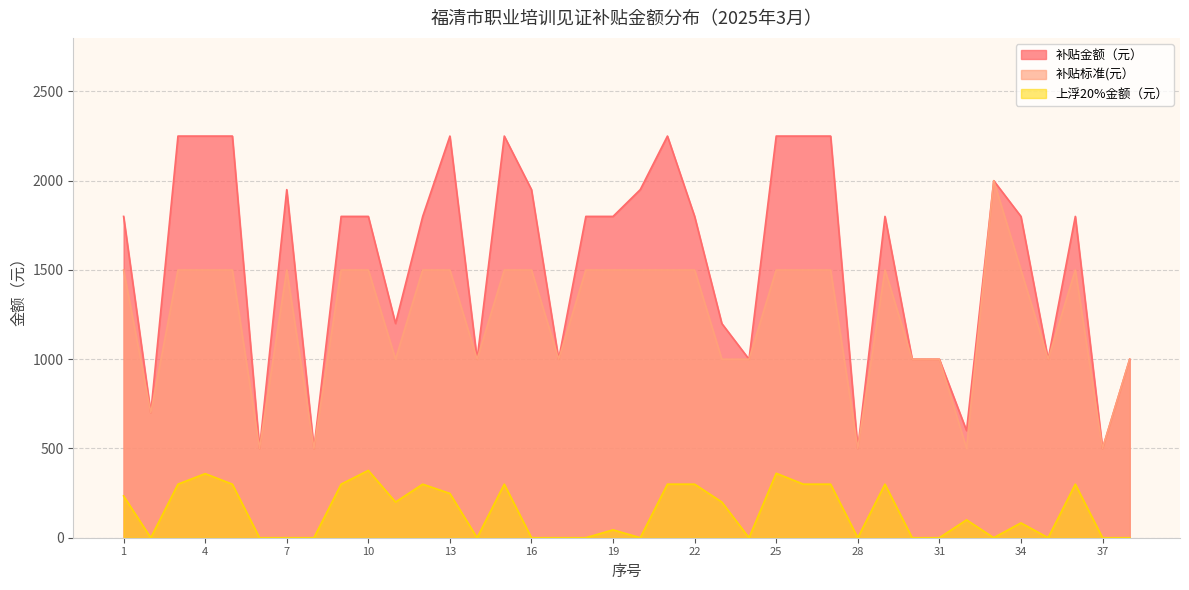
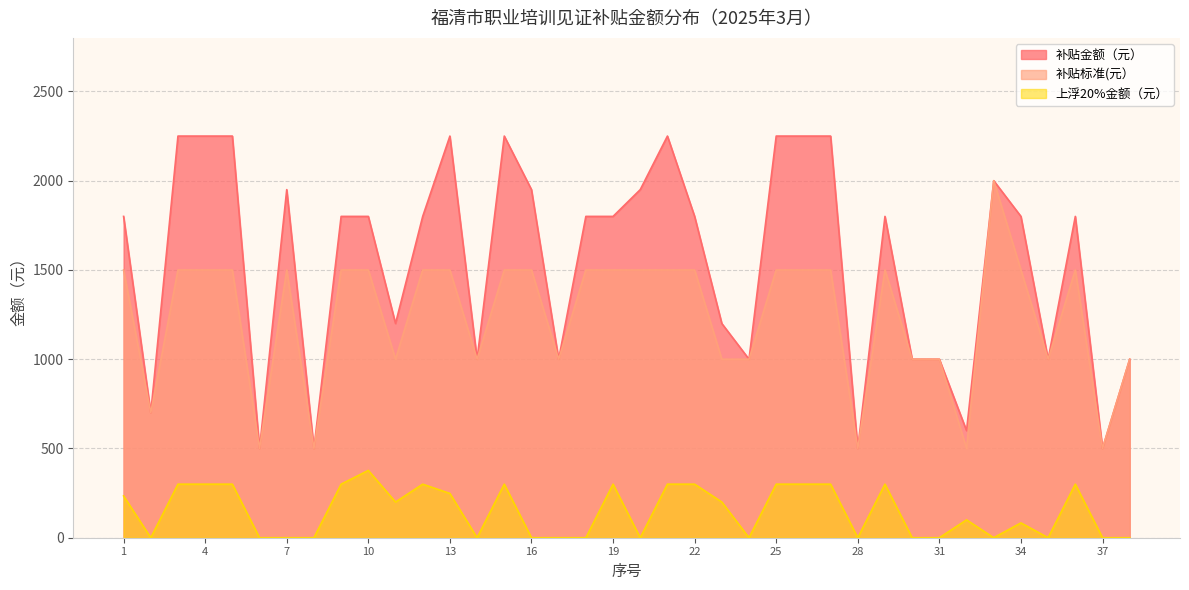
上浮20%金额（元）, 4: 360 -> 300
上浮20%金额（元）, 19: 40 -> 300
上浮20%金额（元）, 25: 360 -> 300
